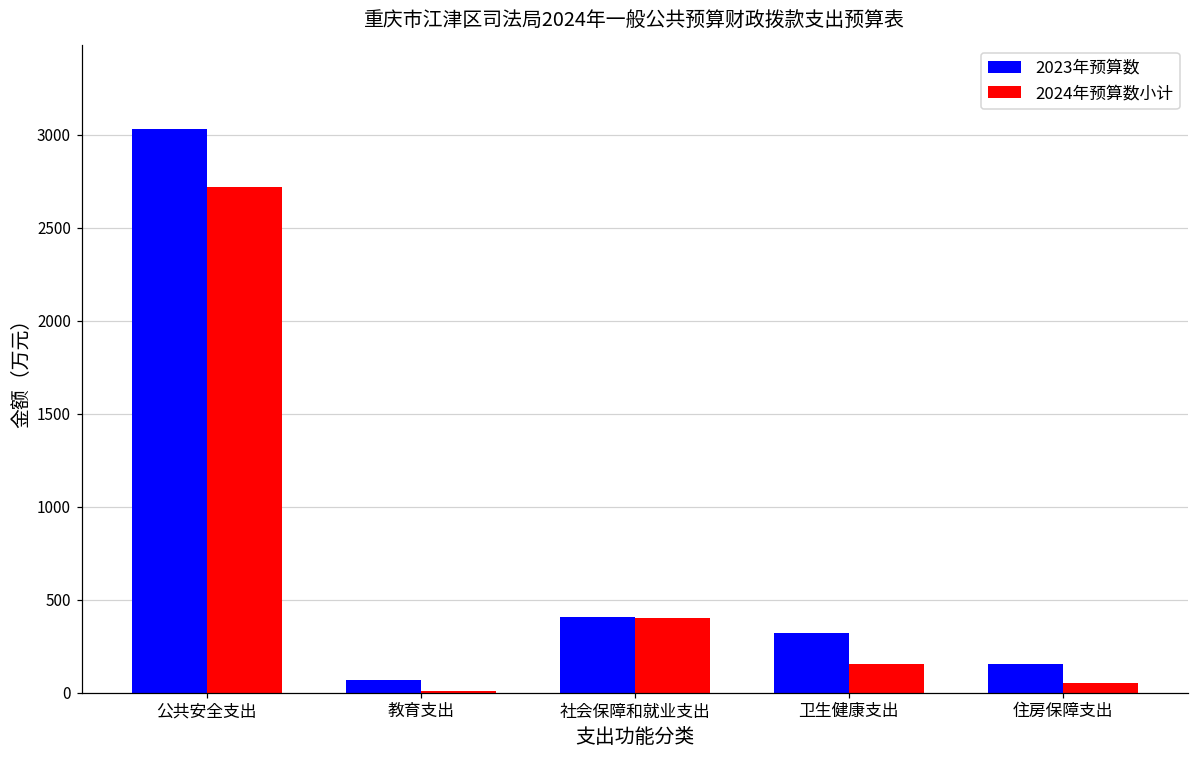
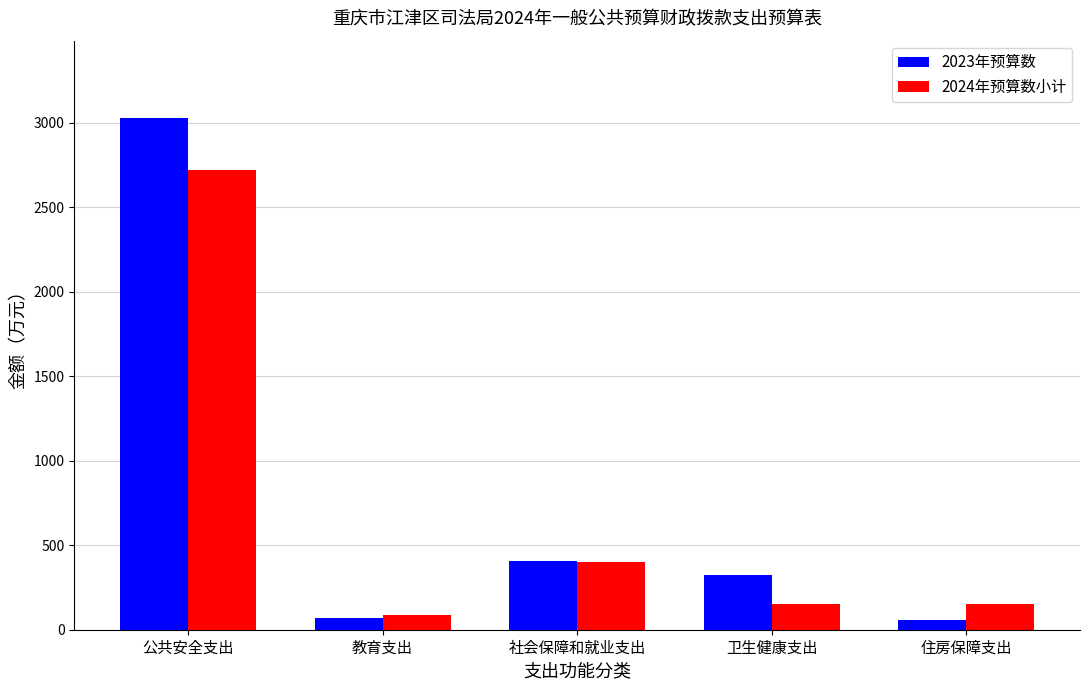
2024年预算数小计, 教育支出: 10 -> 90
2023年预算数, 住房保障支出: 160 -> 60
2024年预算数小计, 住房保障支出: 50 -> 150
